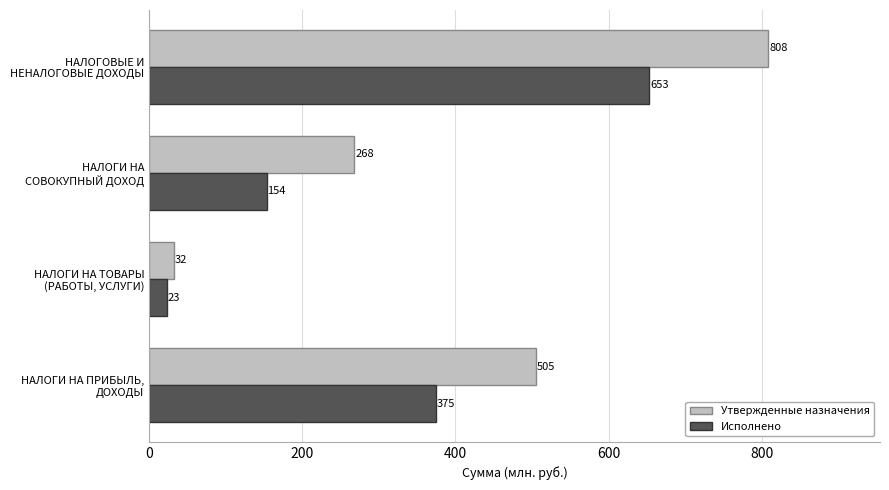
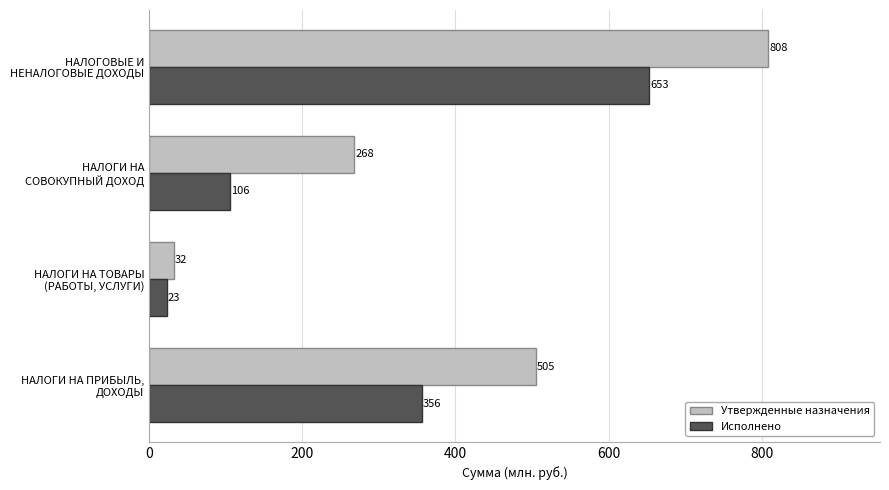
Исполнено, НАЛОГИ НА СОВОКУПНЫЙ ДОХОД: 154 -> 106
Исполнено, НАЛОГИ НА ПРИБЫЛЬ, ДОХОДЫ: 375 -> 356
